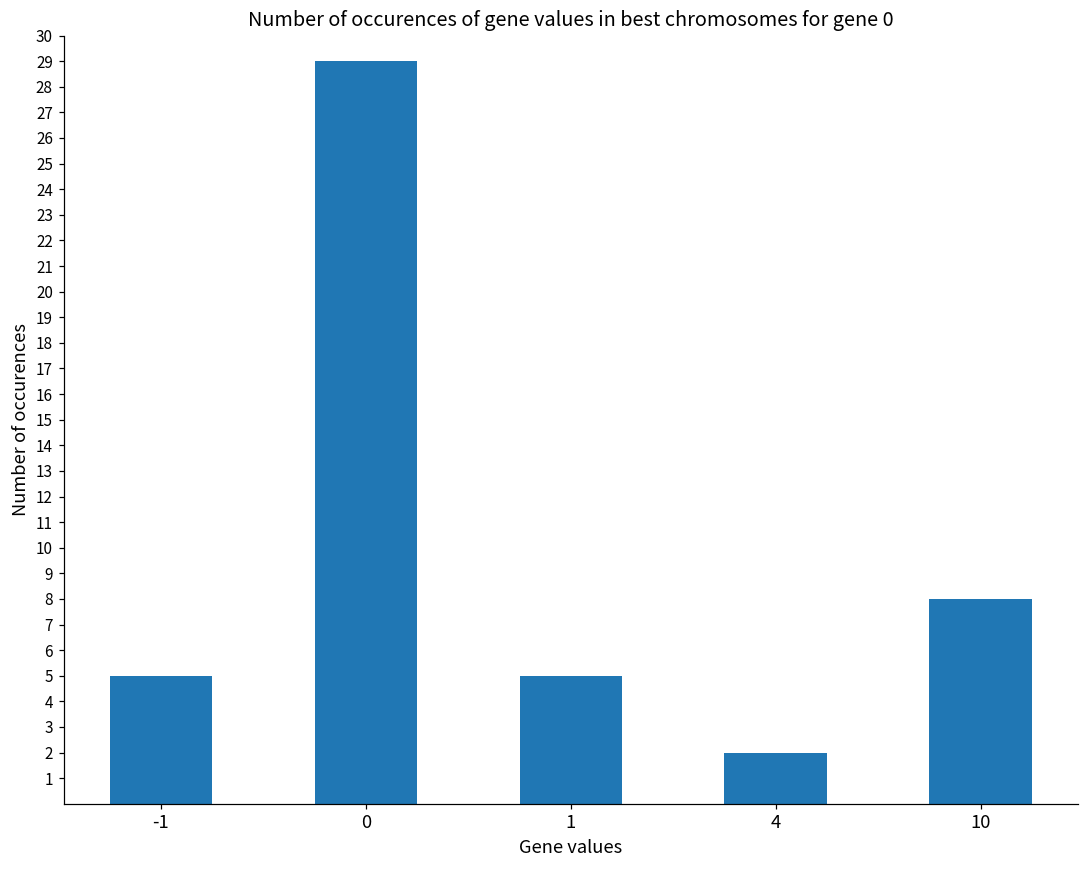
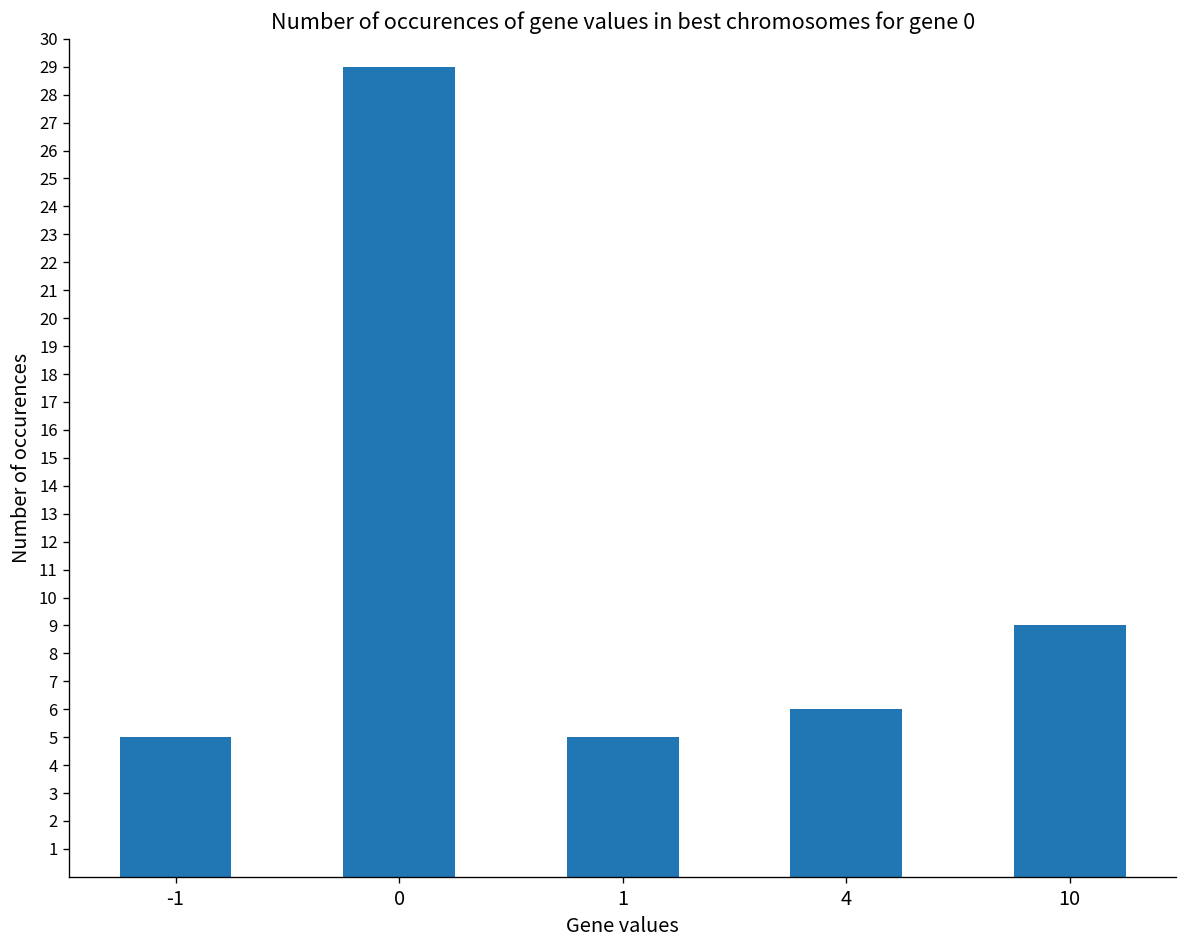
4: 2 -> 6
10: 8 -> 9
